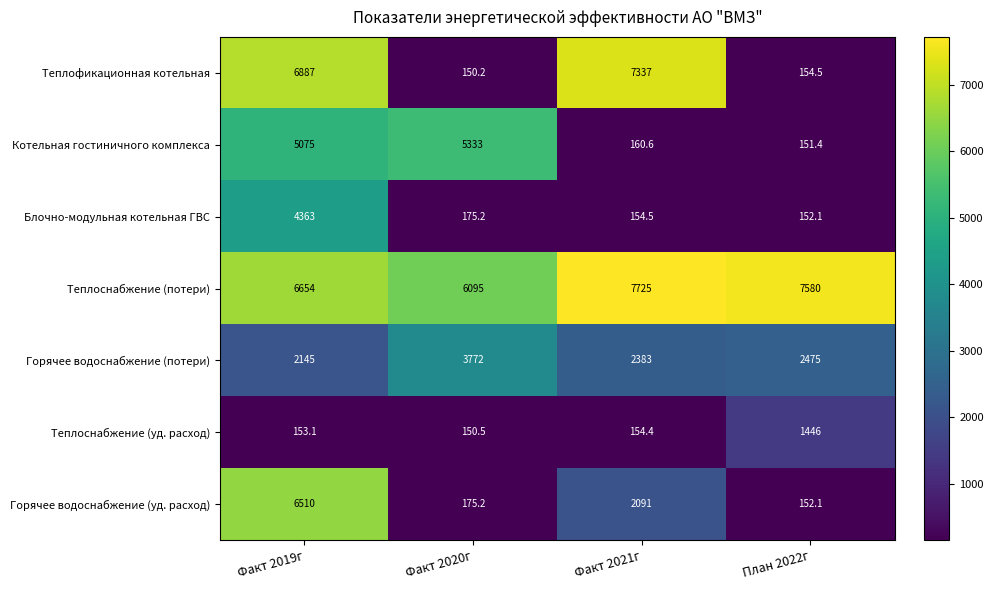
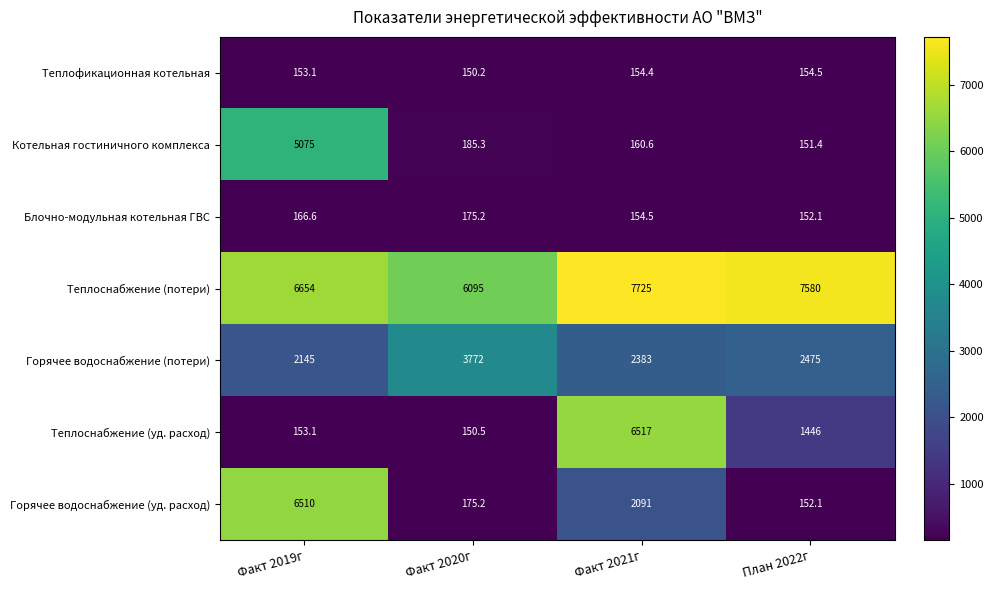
Теплофикационная котельная, Факт 2019г: 6887 -> 153.1
Теплофикационная котельная, Факт 2021г: 7337 -> 154.4
Котельная гостиничного комплекса, Факт 2020г: 5333 -> 185.3
Блочно-модульная котельная ГВС, Факт 2019г: 4363 -> 166.6
Теплоснабжение (уд. расход), Факт 2021г: 154.4 -> 6517
